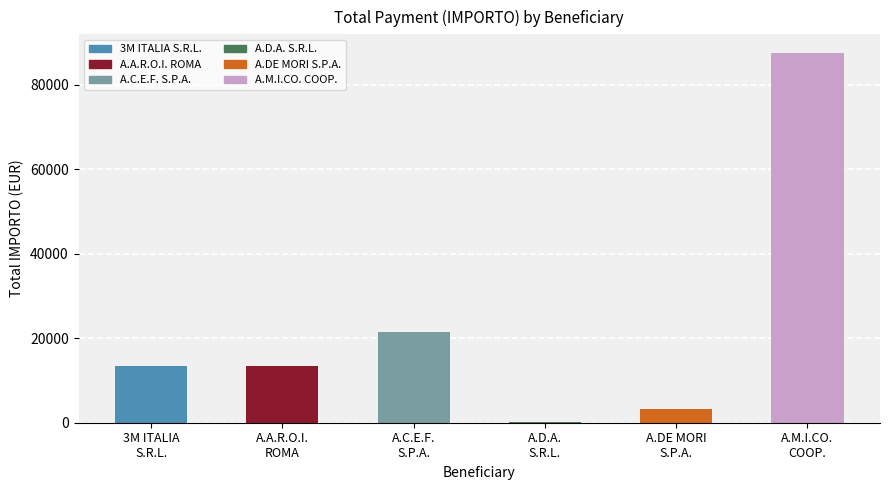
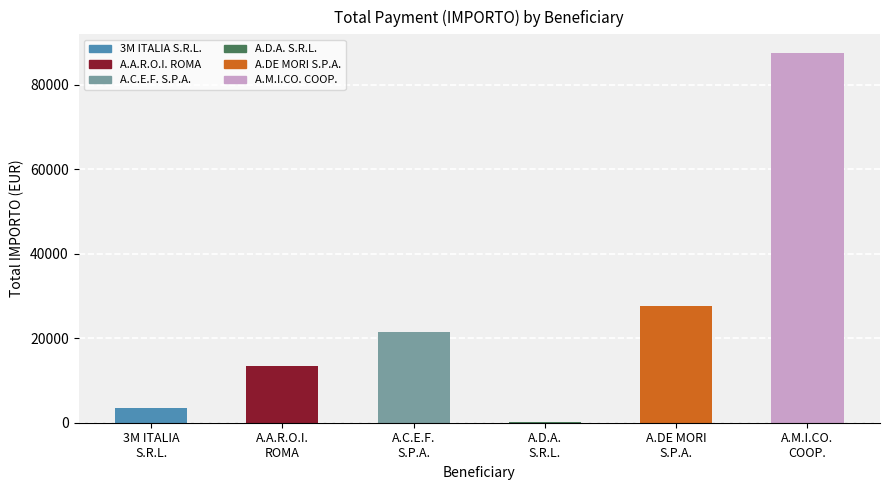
3M ITALIA S.R.L.: 13000 -> 4000
A.DE MORI S.P.A.: 3000 -> 28000
